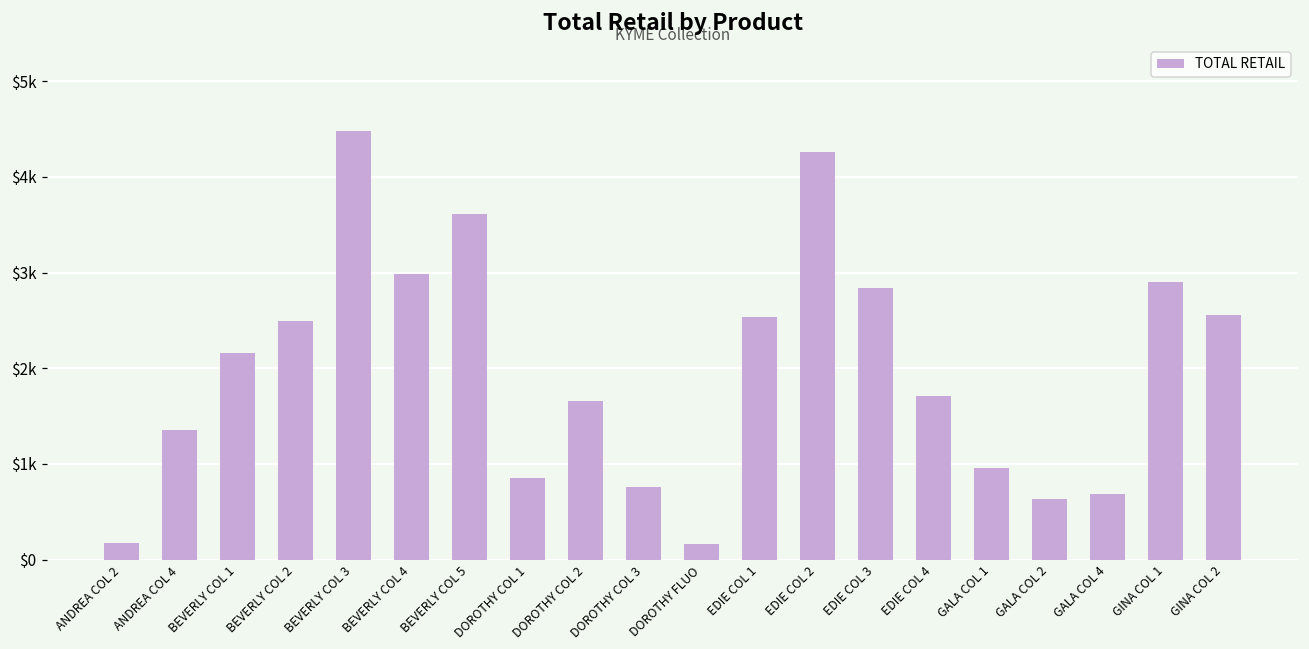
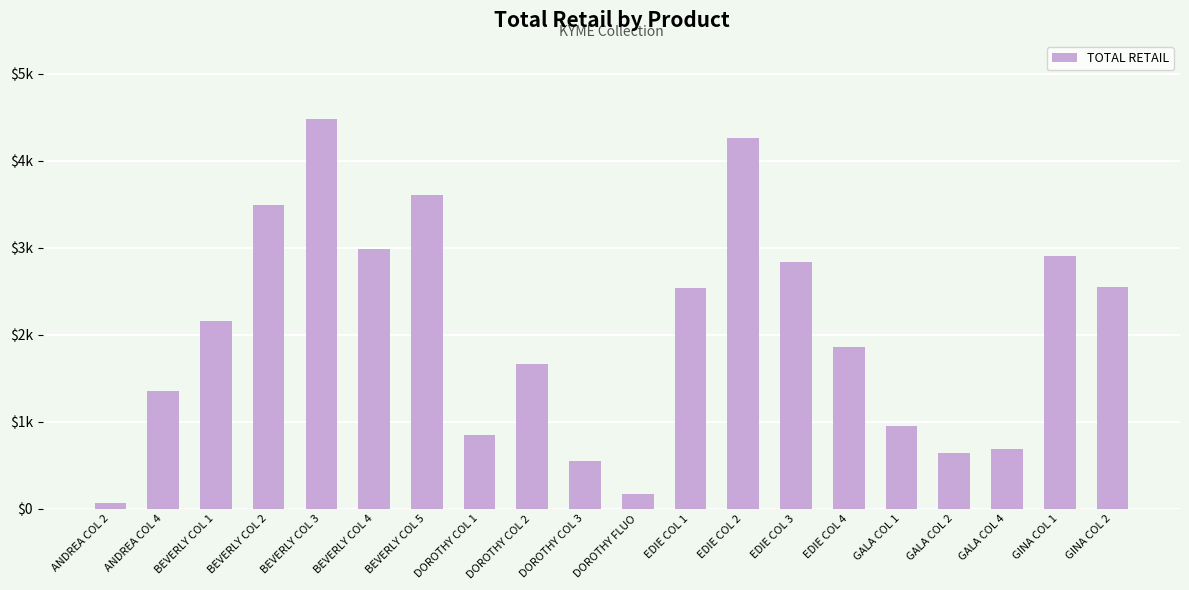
ANDREA COL 2: $200 -> $100
BEVERLY COL 2: $2500 -> $3500
DOROTHY COL 3: $800 -> $500
EDIE COL 4: $1700 -> $1900
